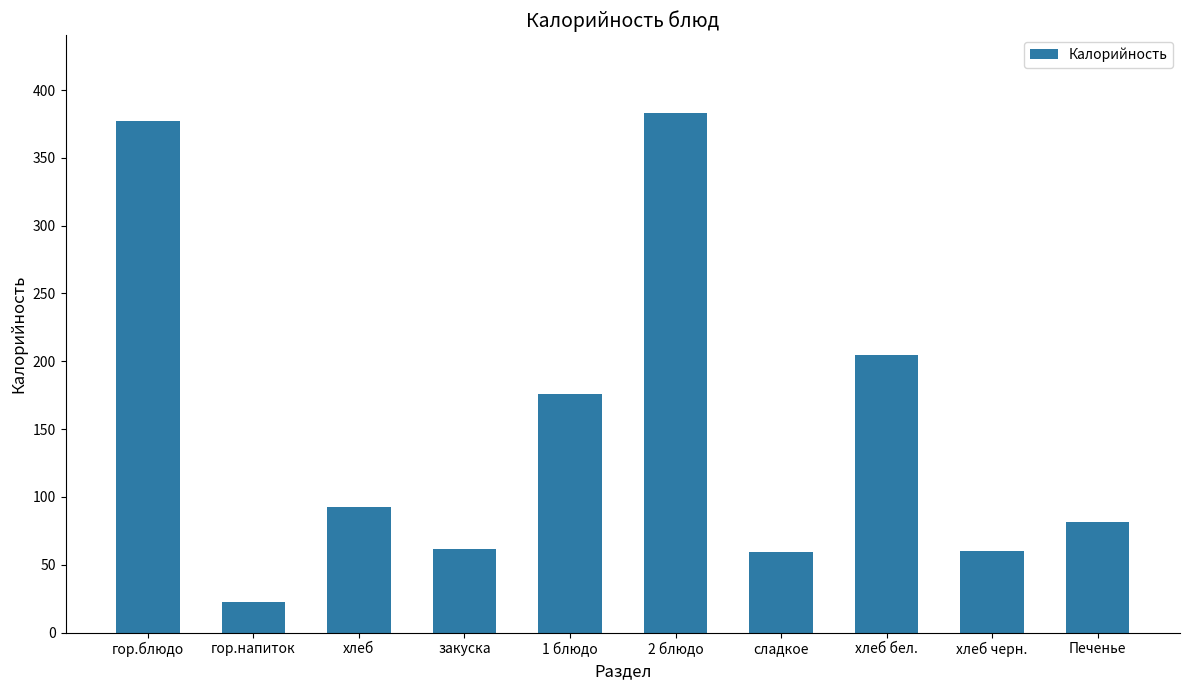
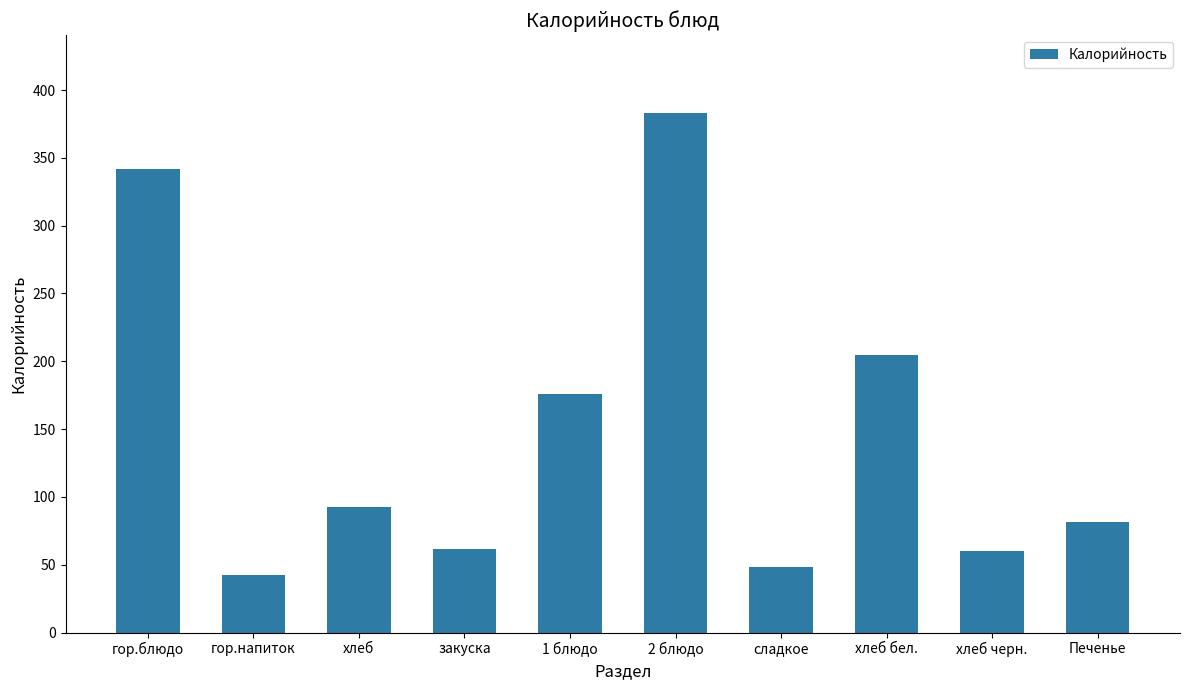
гор.блюдо: 377 -> 342
гор.напиток: 22 -> 42
сладкое: 59 -> 49
